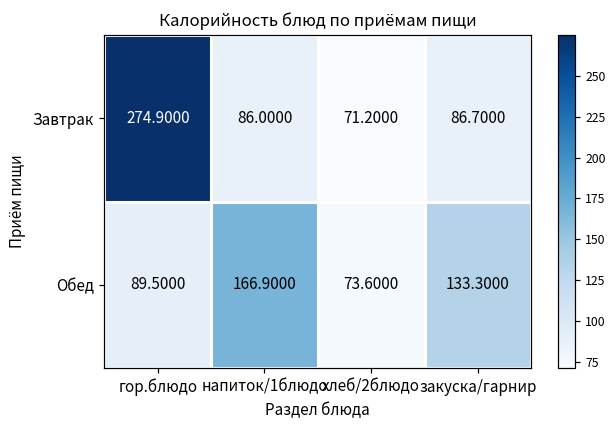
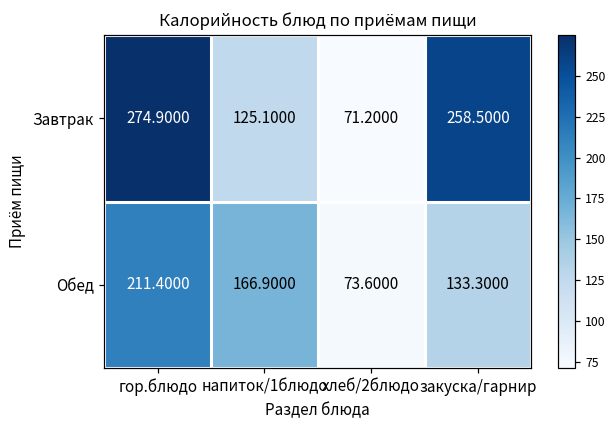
Завтрак, напиток/1блюдо: 86.0000 -> 125.1000
Завтрак, закуска/гарнир: 86.7000 -> 258.5000
Обед, гор.блюдо: 89.5000 -> 211.4000
